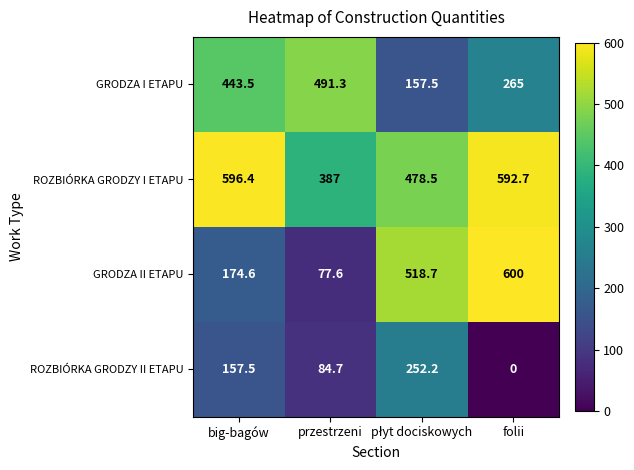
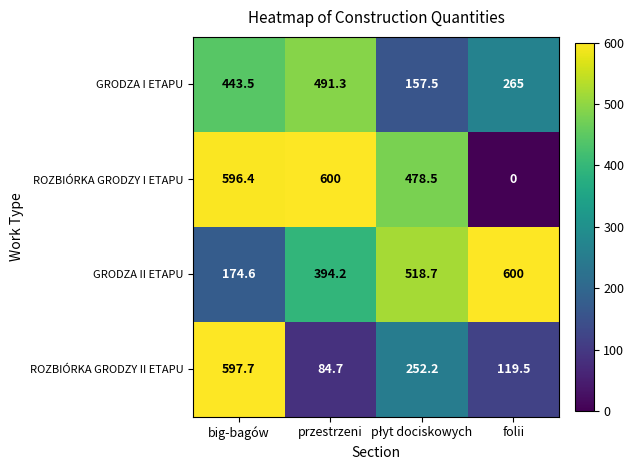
ROZBIÓRKA GRODZY I ETAPU, przestrzeni: 387 -> 600
ROZBIÓRKA GRODZY I ETAPU, folii: 592.7 -> 0
GRODZA II ETAPU, przestrzeni: 77.6 -> 394.2
ROZBIÓRKA GRODZY II ETAPU, big-bagów: 157.5 -> 597.7
ROZBIÓRKA GRODZY II ETAPU, folii: 0 -> 119.5
